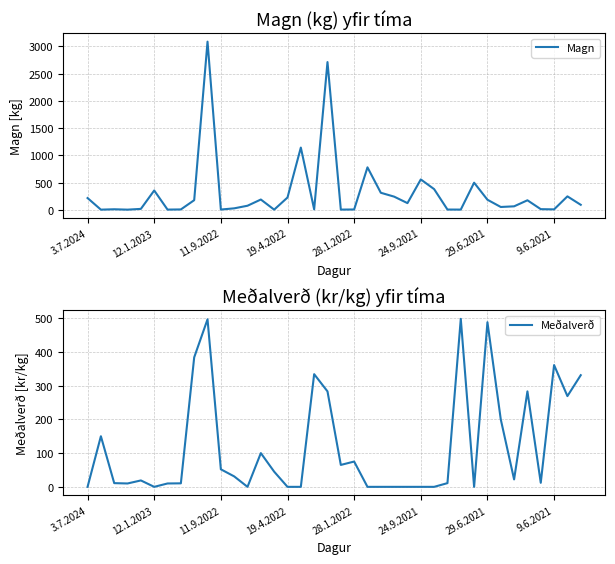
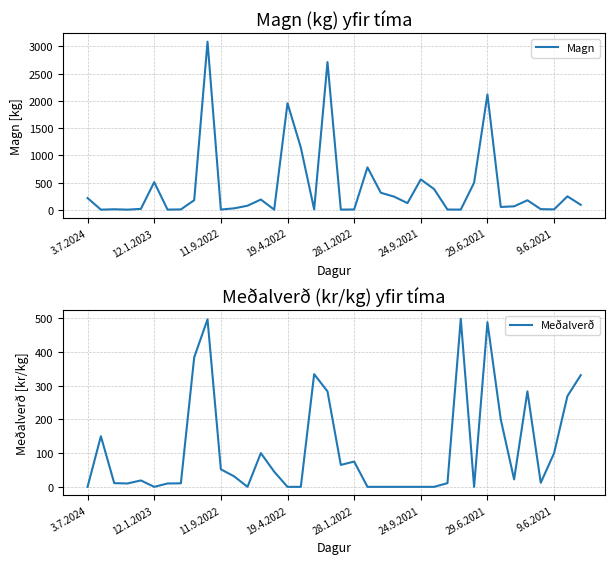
Magn (kg) yfir tíma, 12.1.2023: 400 -> 500
Magn (kg) yfir tíma, 19.4.2022: 200 -> 2000
Magn (kg) yfir tíma, 29.6.2021: 200 -> 2100
Meðalverð (kr/kg) yfir tíma, 9.6.2021: 360 -> 100
